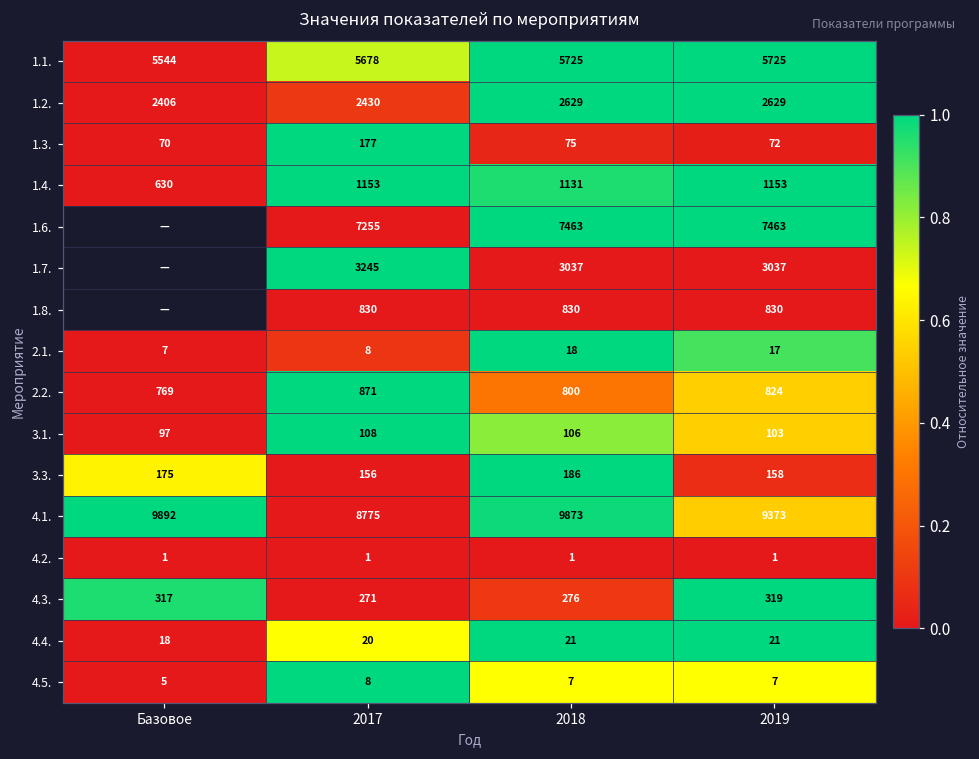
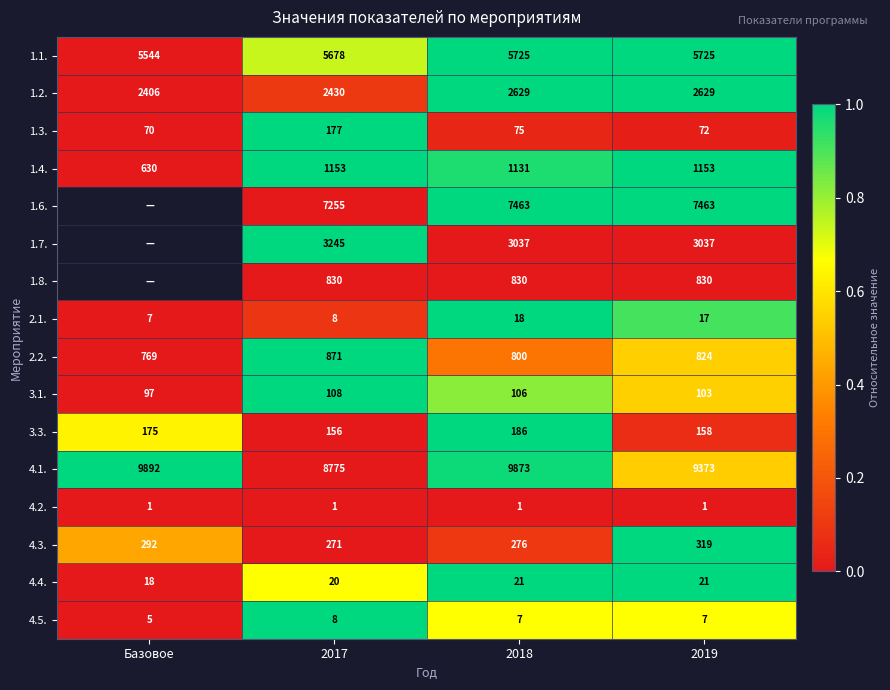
4.3., Базовое: 317 -> 292
